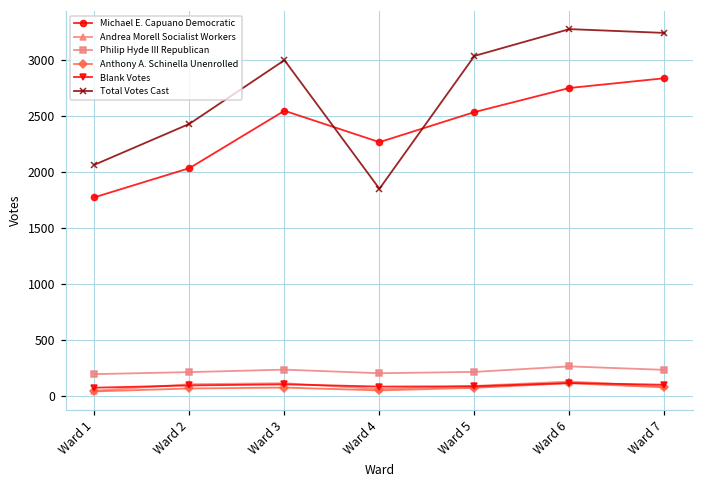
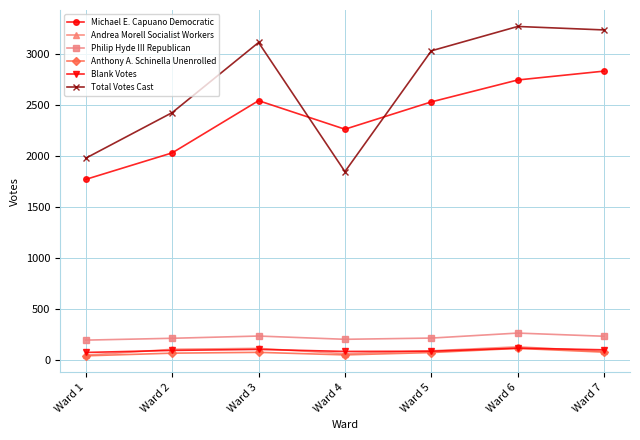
Total Votes Cast, Ward 1: 2060 -> 1980
Total Votes Cast, Ward 3: 3000 -> 3120
